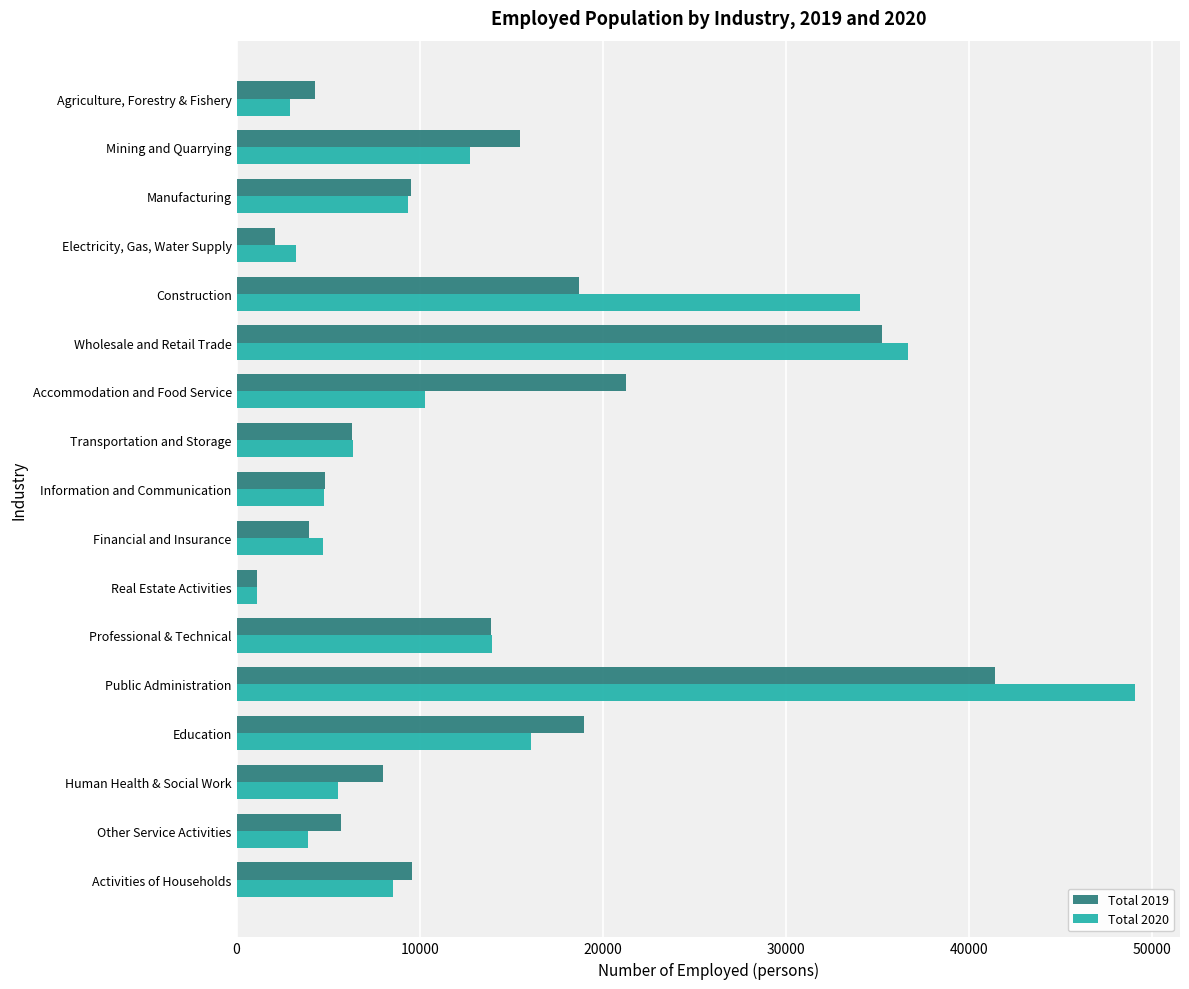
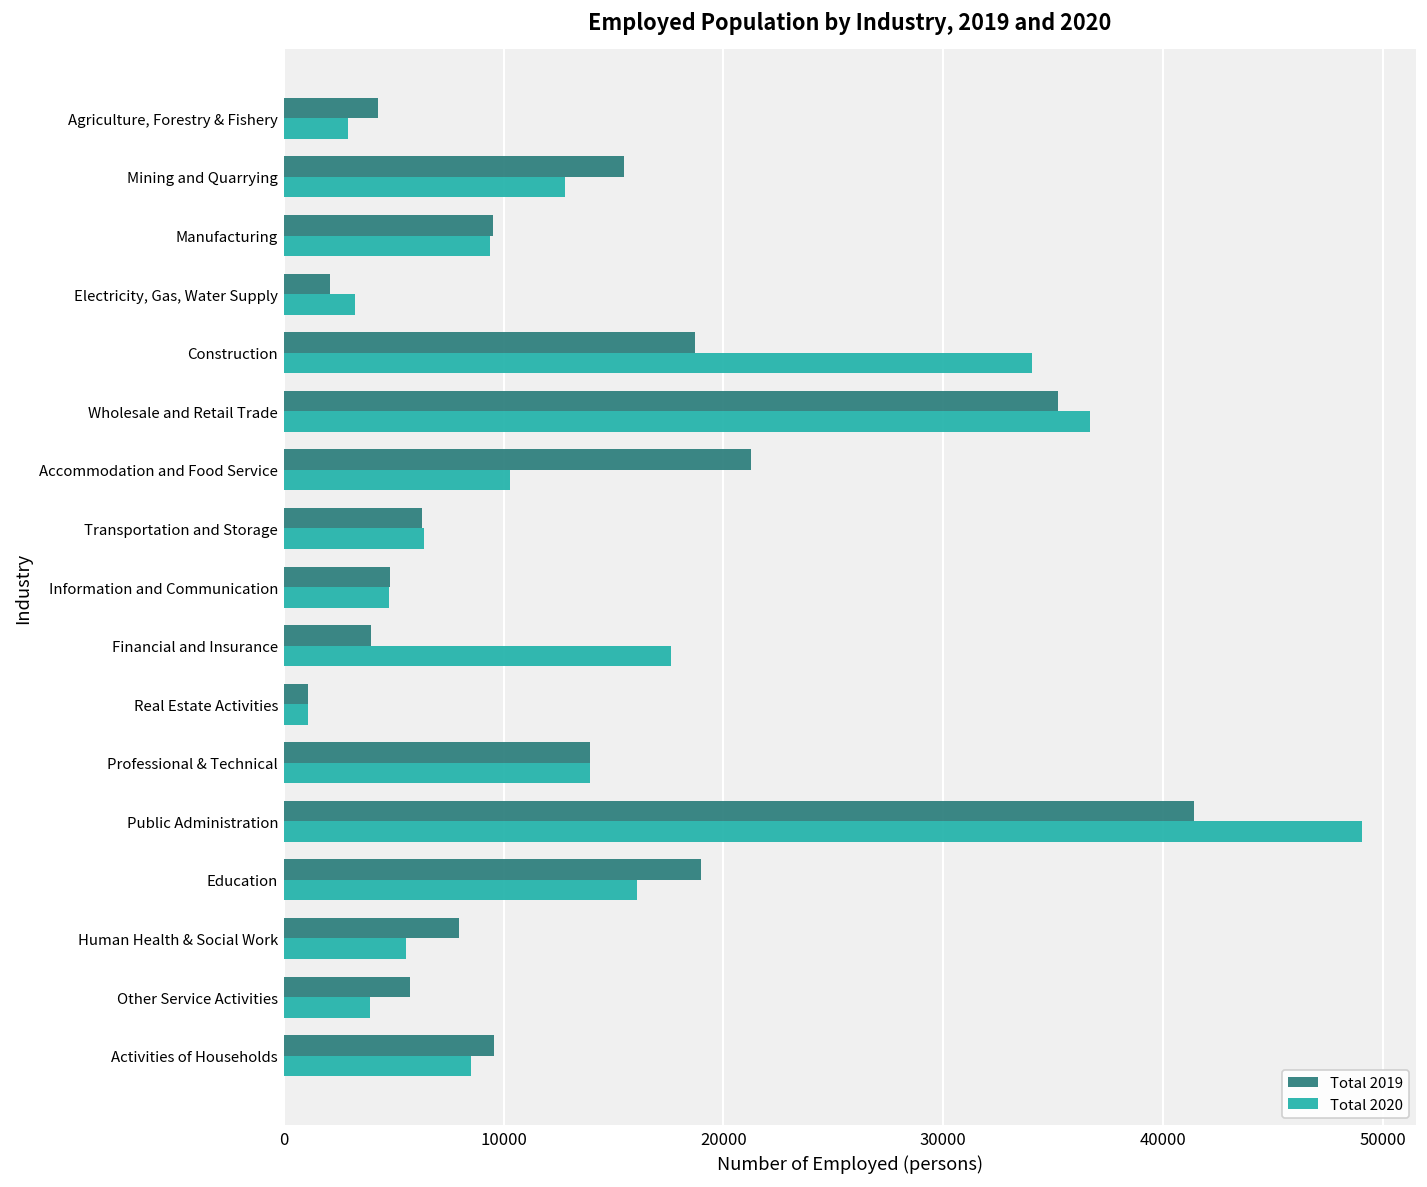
Total 2020, Financial and Insurance: 4700 -> 17600
